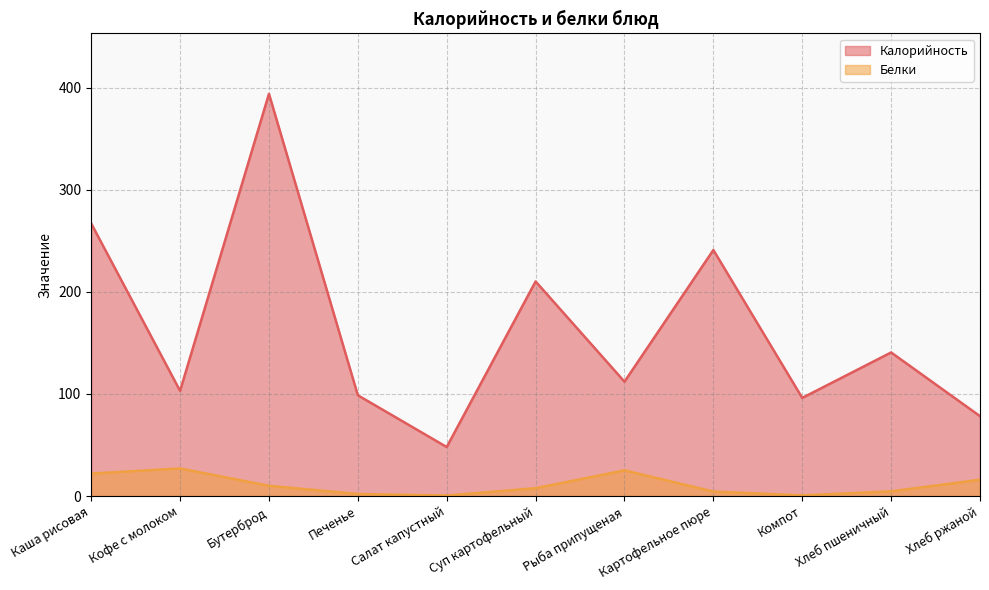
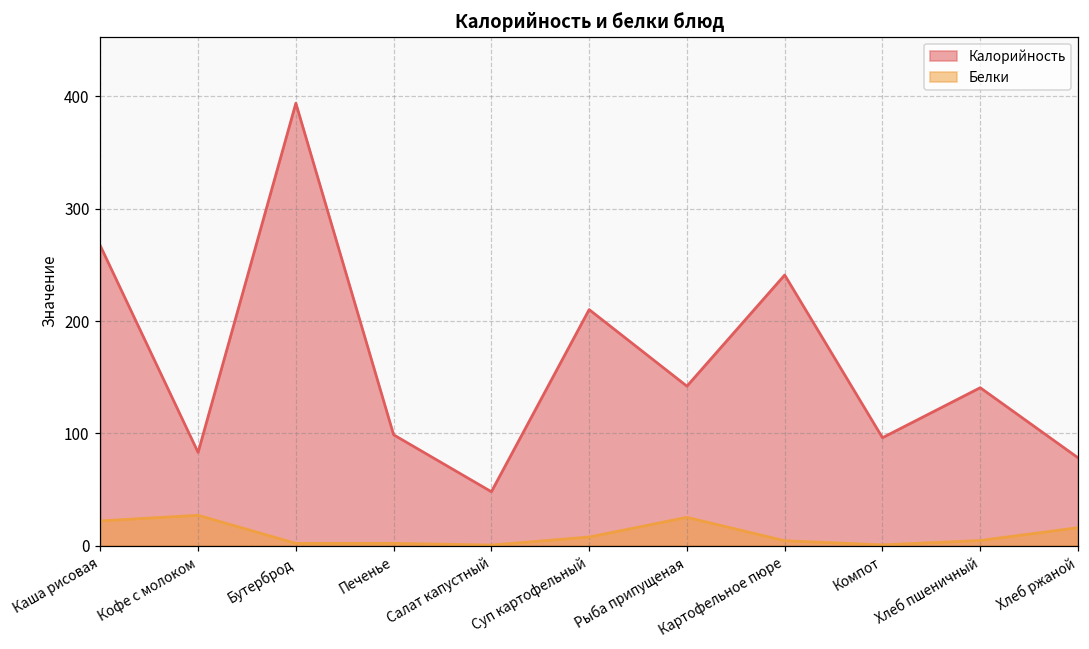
Калорийность, Кофе с молоком: 103 -> 83
Белки, Бутерброд: 10 -> 2
Калорийность, Рыба припущеная: 112 -> 142
